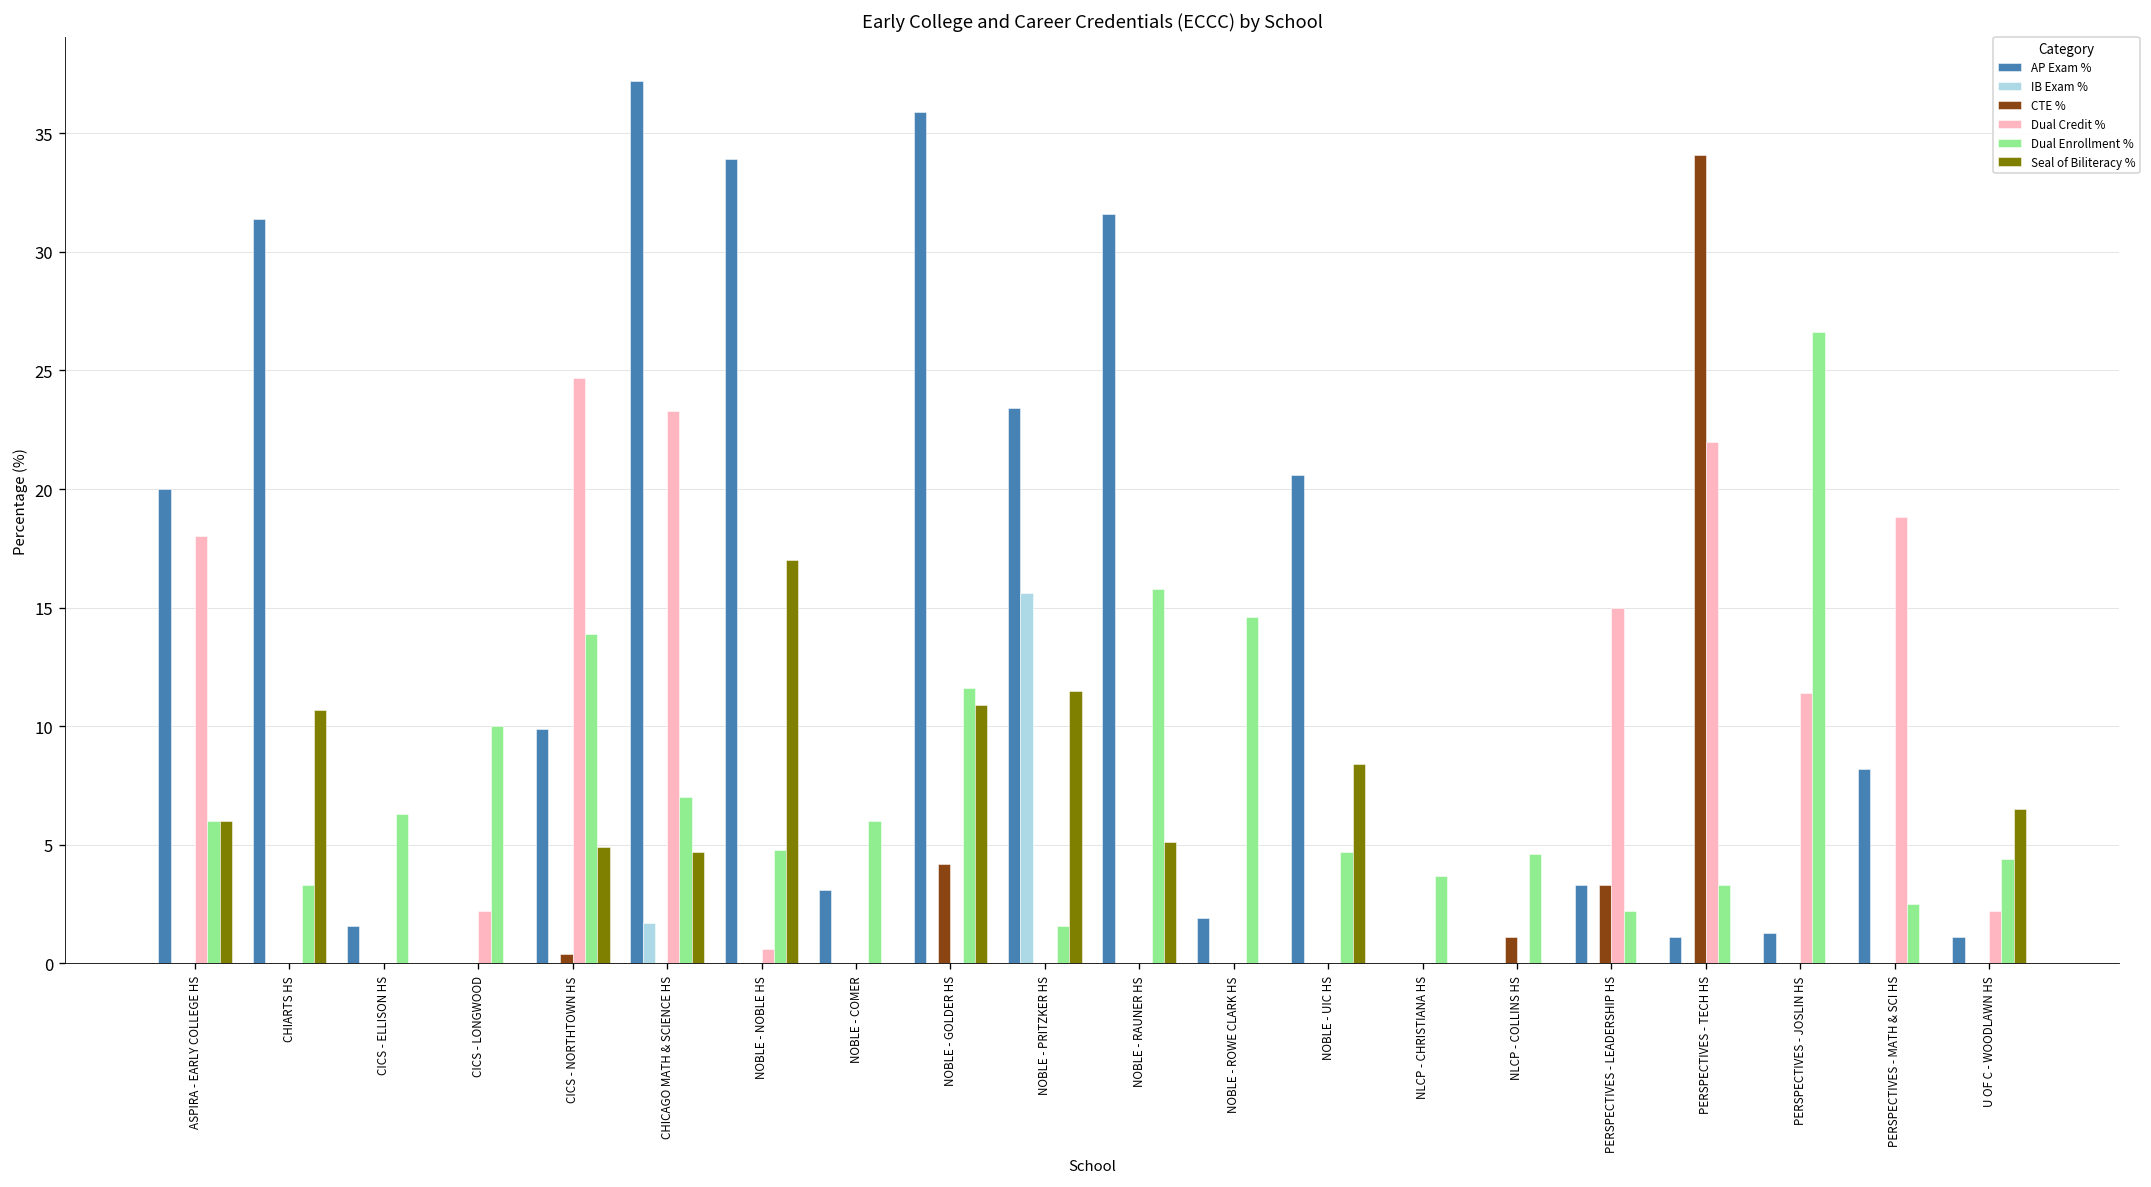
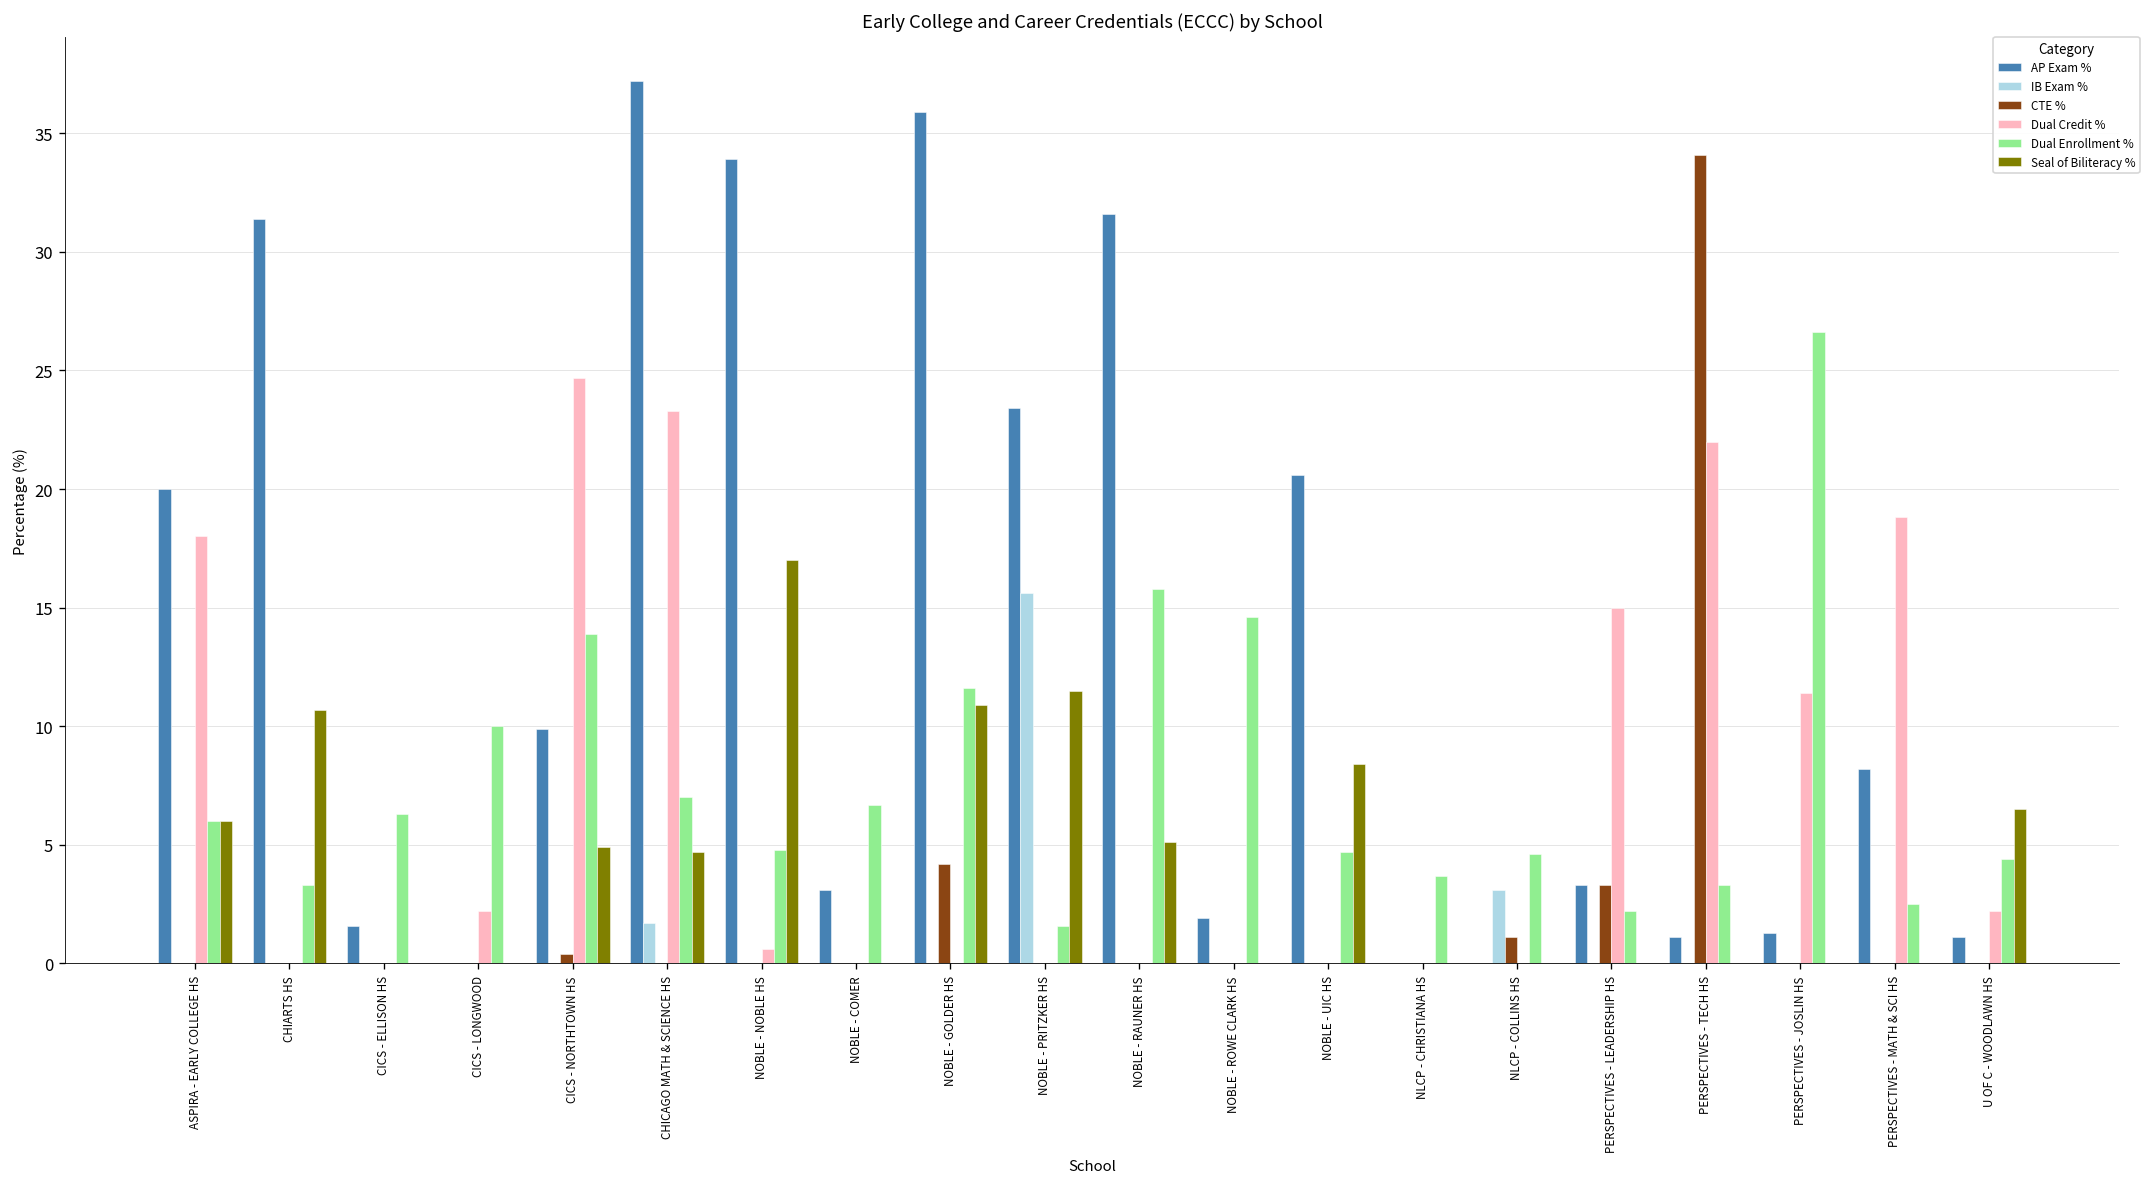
Dual Enrollment %, NOBLE - COMER: 6.0 -> 6.7
IB Exam %, NLCP - COLLINS HS: 0.0 -> 3.1
